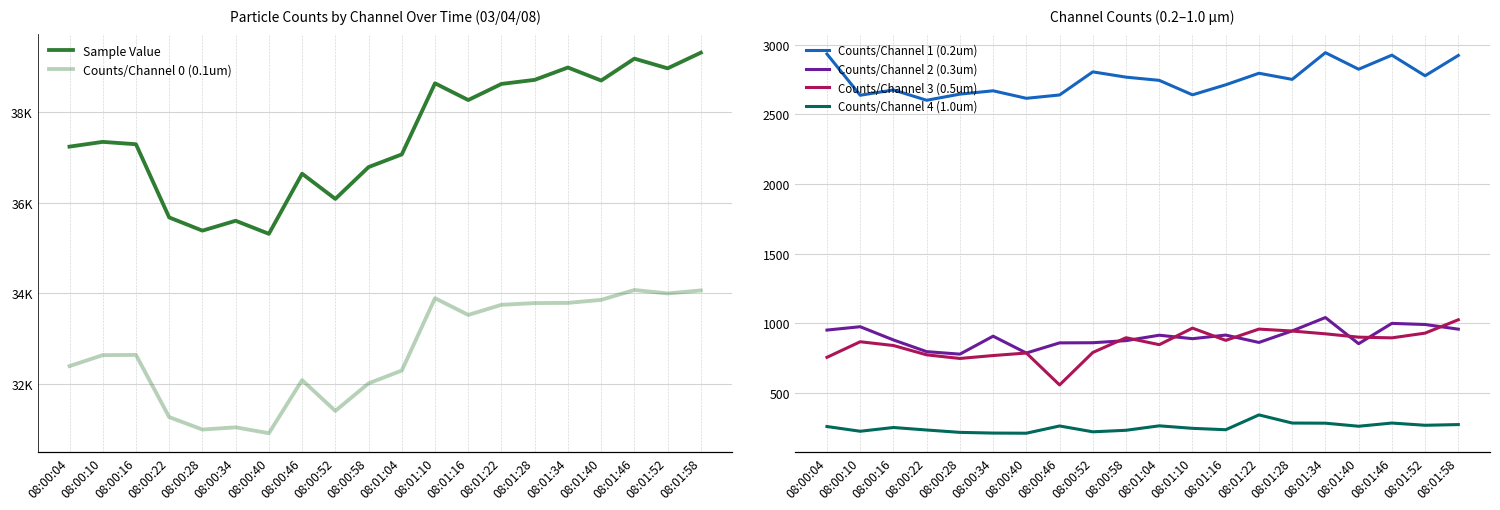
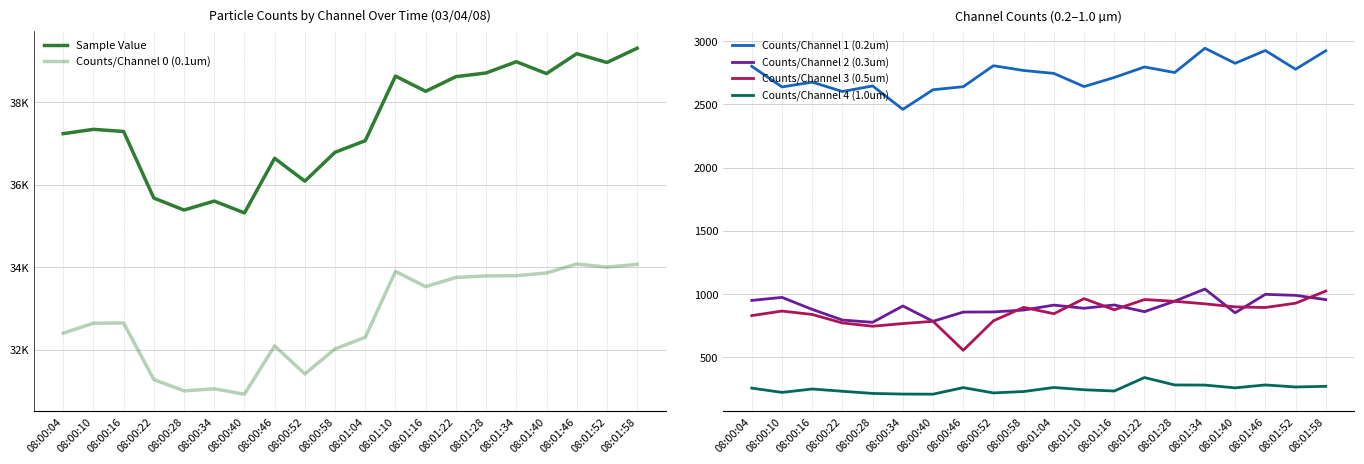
Channel Counts (0.2–1.0 µm), Counts/Channel 1 (0.2um), 08:00:04: 2930 -> 2800
Channel Counts (0.2–1.0 µm), Counts/Channel 3 (0.5um), 08:00:04: 760 -> 830
Channel Counts (0.2–1.0 µm), Counts/Channel 1 (0.2um), 08:00:34: 2670 -> 2460
